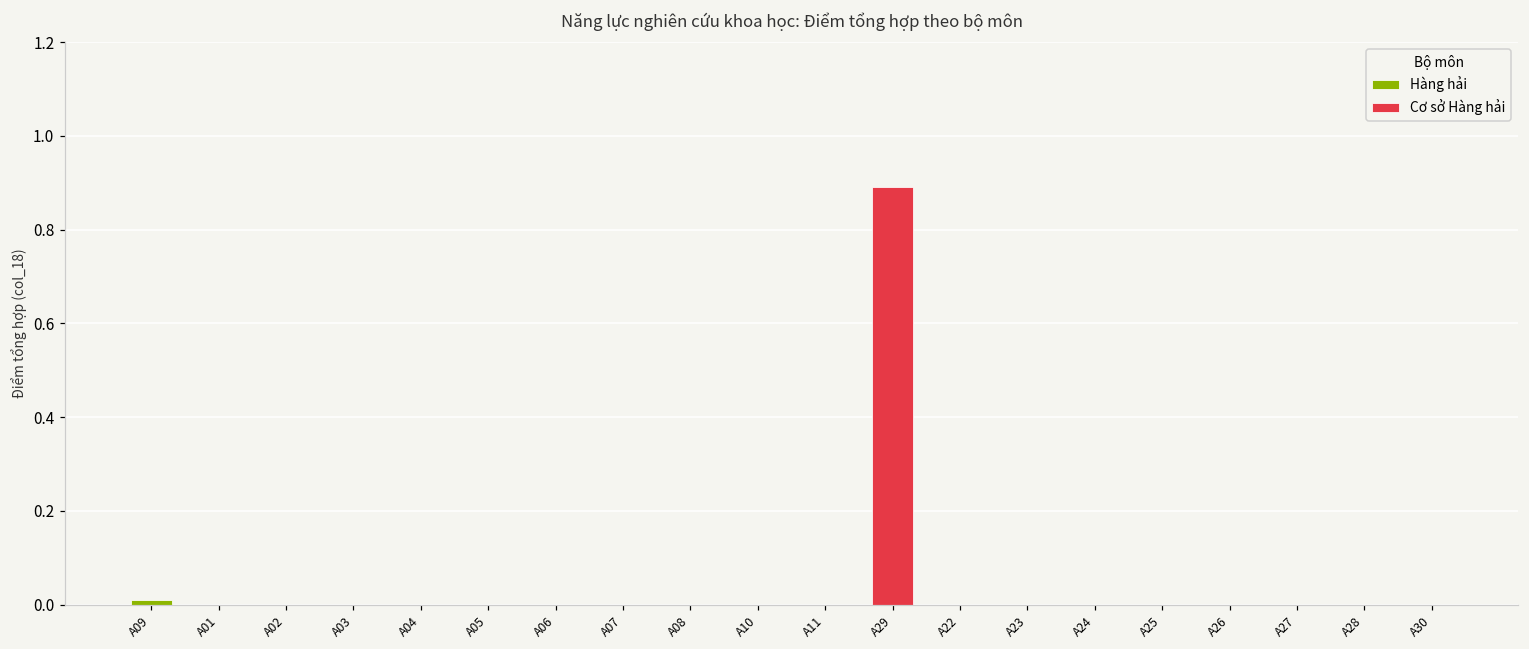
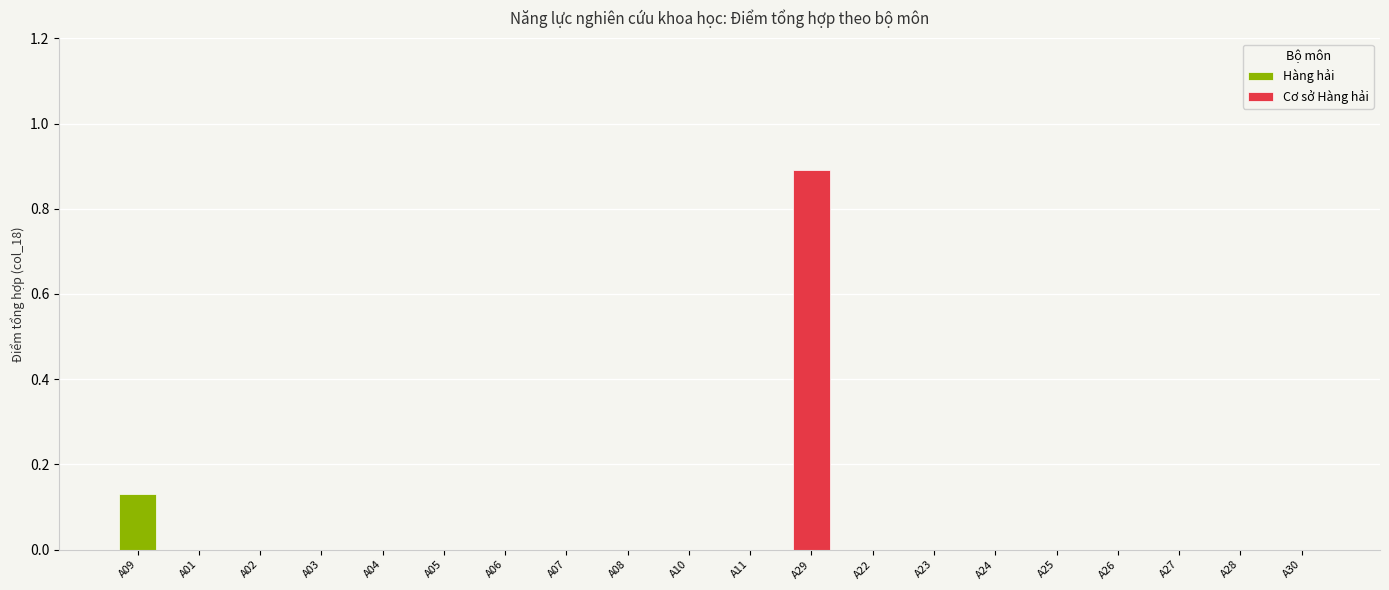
A09: 0.01 -> 0.13
